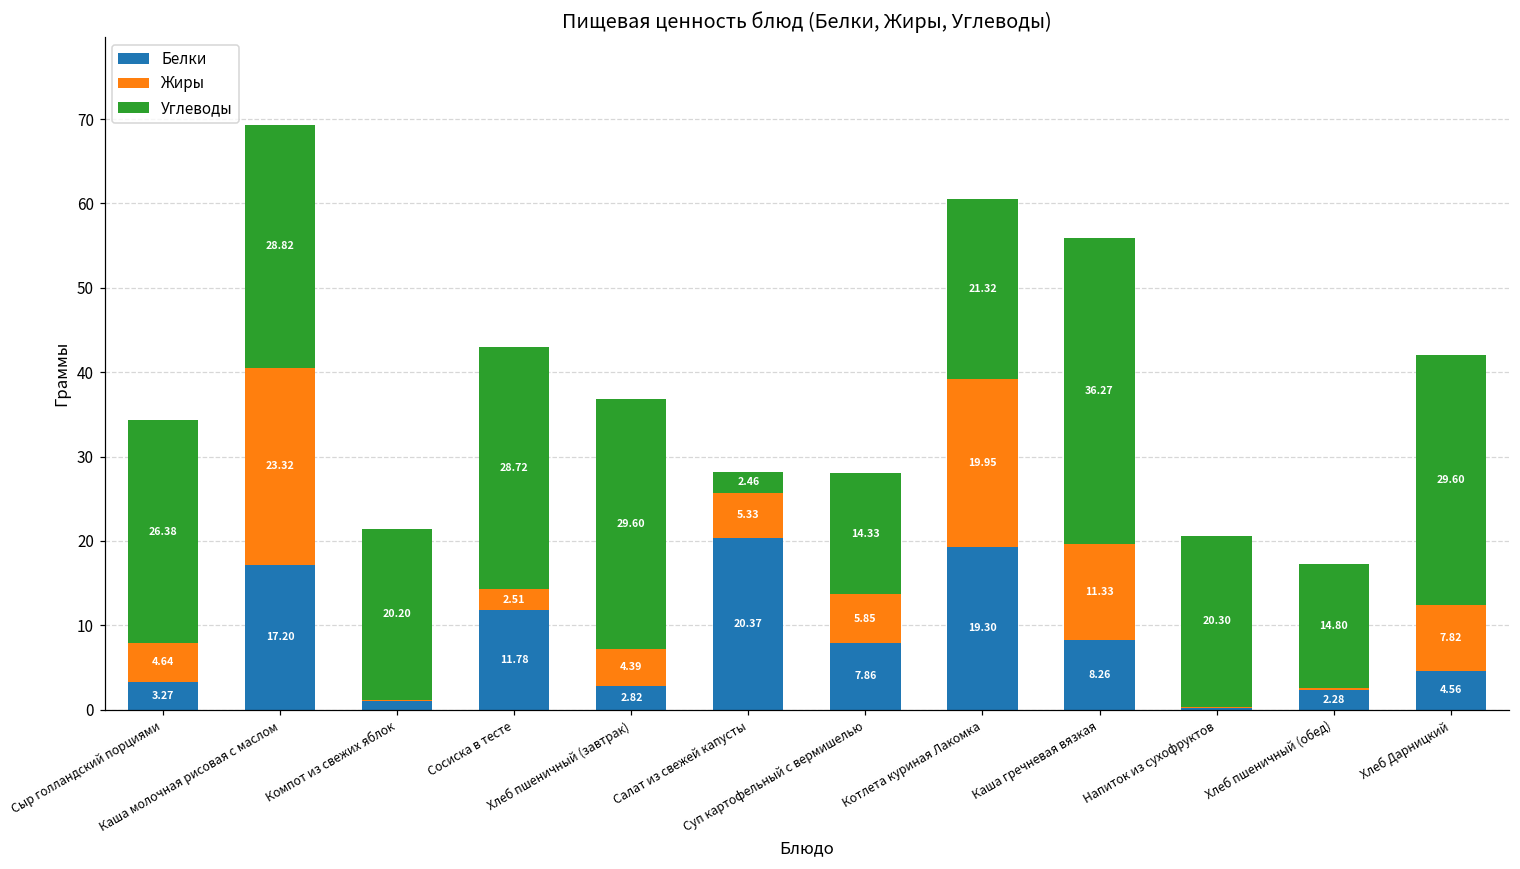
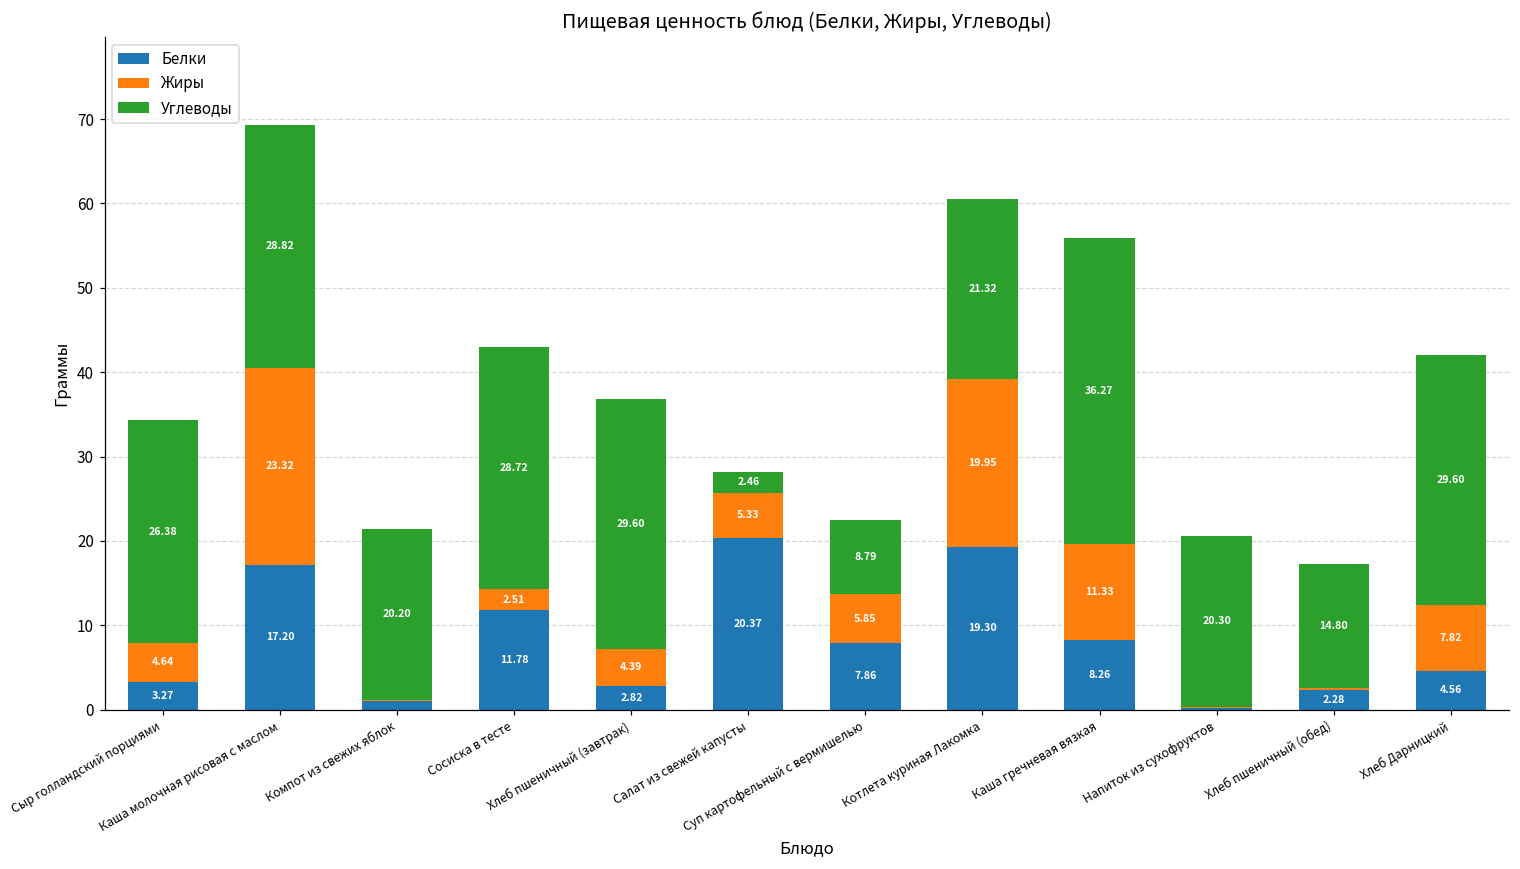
Углеводы, Суп картофельный с вермишелью: 14.33 -> 8.79
